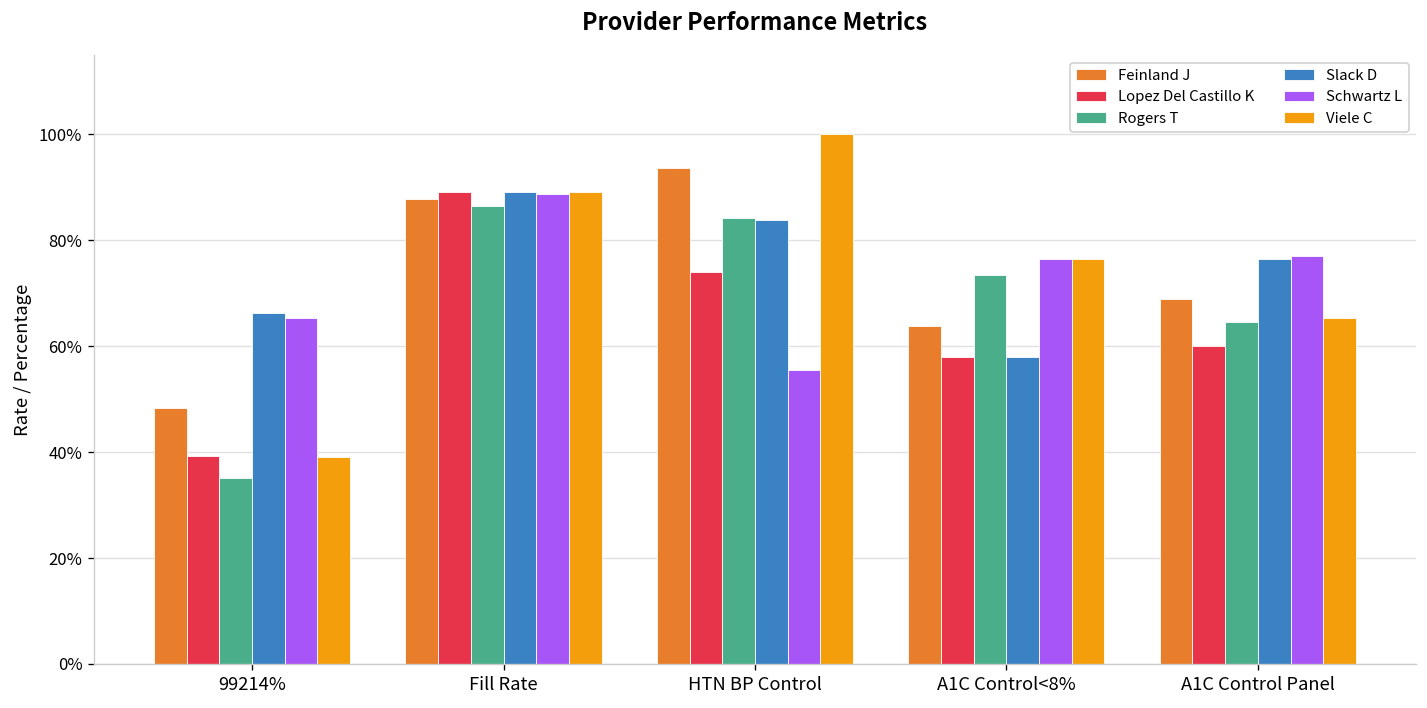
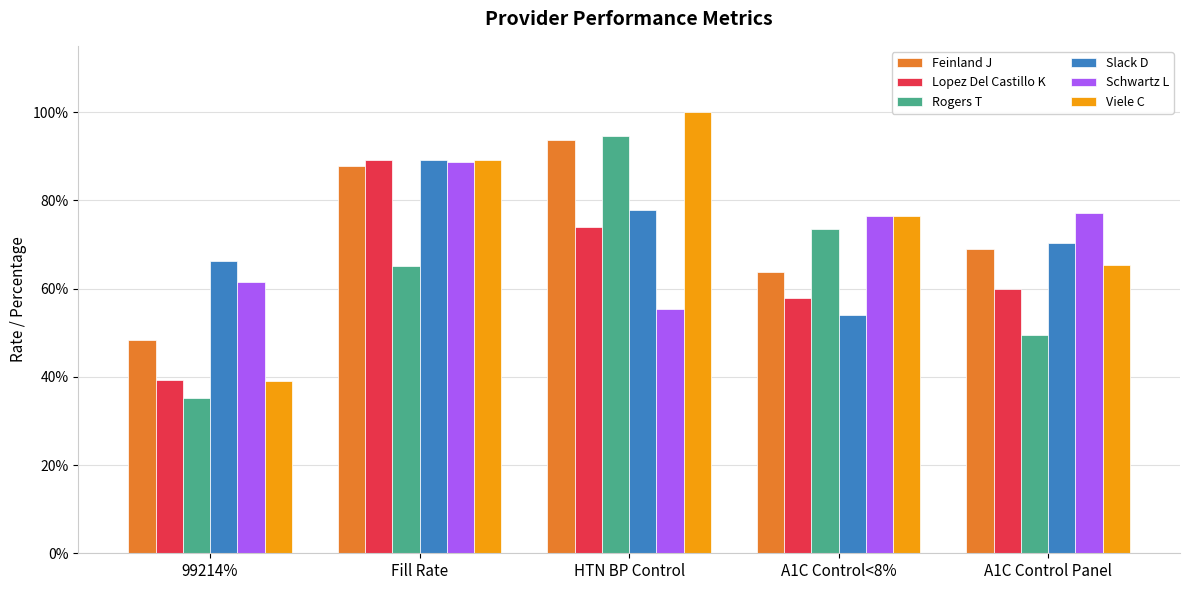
Schwartz L, 99214%: 65% -> 61%
Rogers T, Fill Rate: 87% -> 65%
Rogers T, HTN BP Control: 84% -> 95%
Slack D, HTN BP Control: 84% -> 78%
Slack D, A1C Control<8%: 58% -> 54%
Rogers T, A1C Control Panel: 65% -> 49%
Slack D, A1C Control Panel: 76% -> 70%
